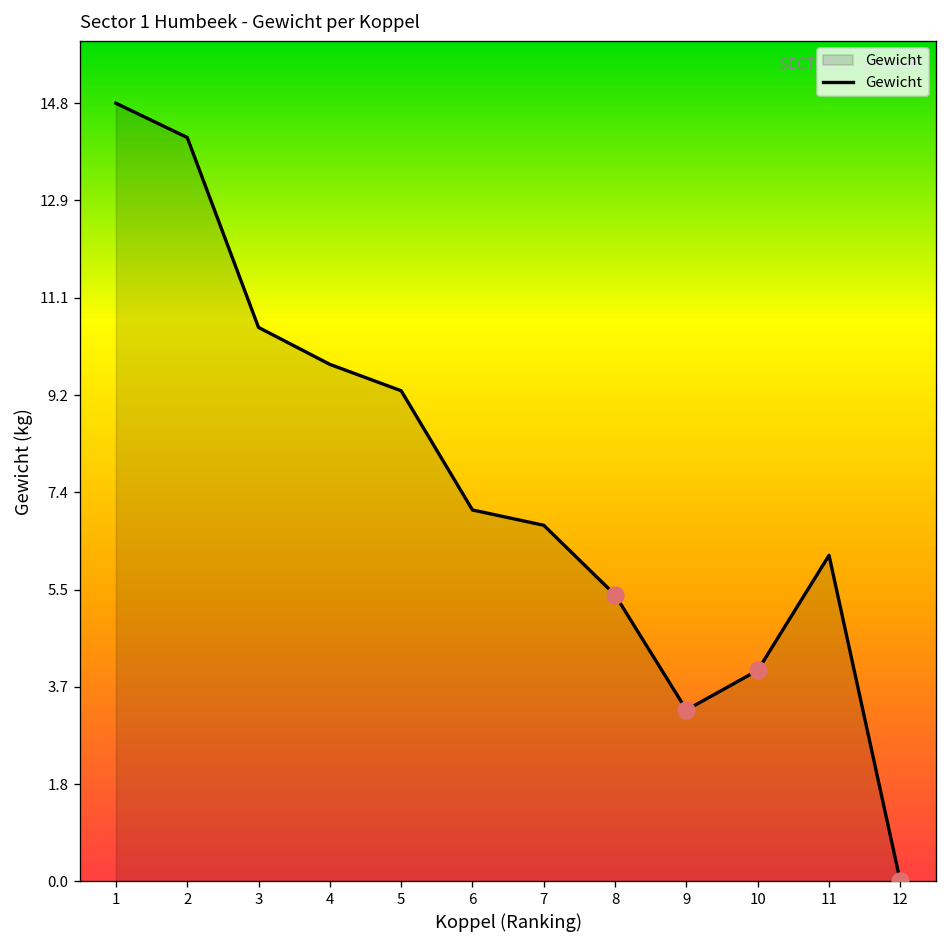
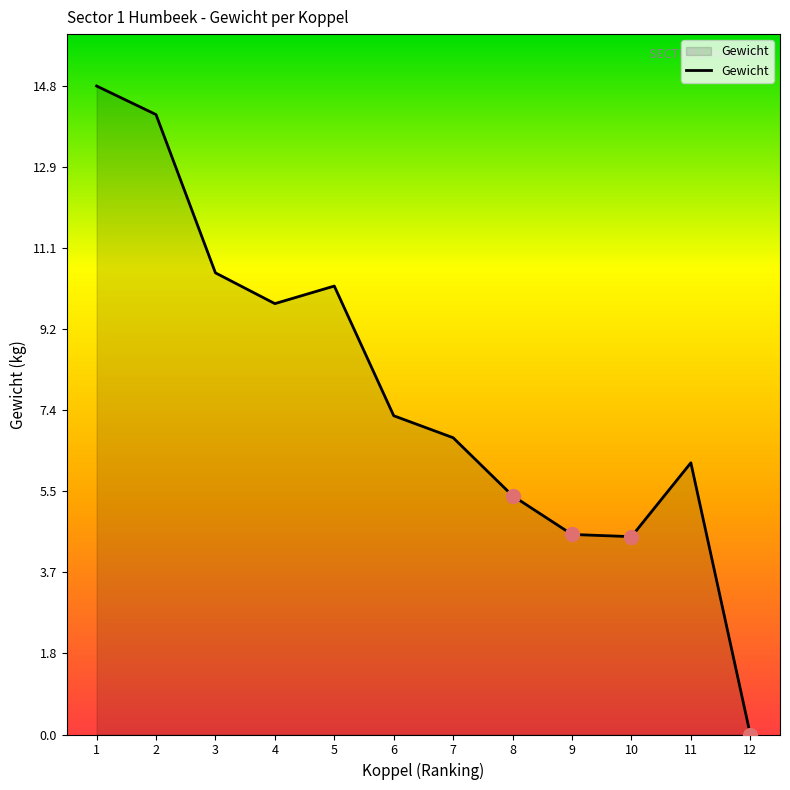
Gewicht, 5: 9.3 -> 10.2
Gewicht, 6: 7.0 -> 7.3
Gewicht, 9: 3.3 -> 4.6
Gewicht, 10: 4.0 -> 4.5
